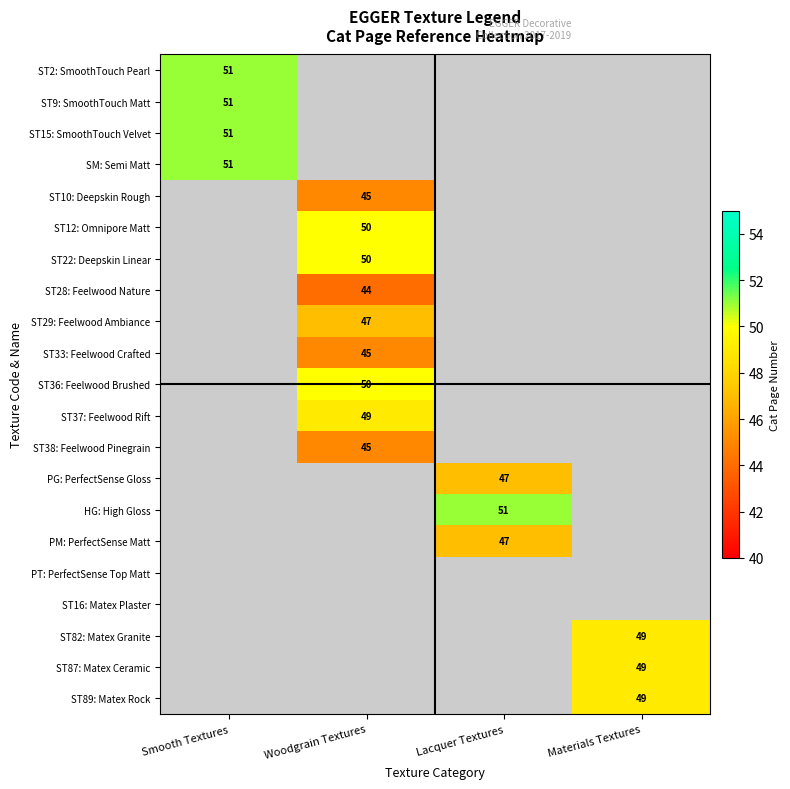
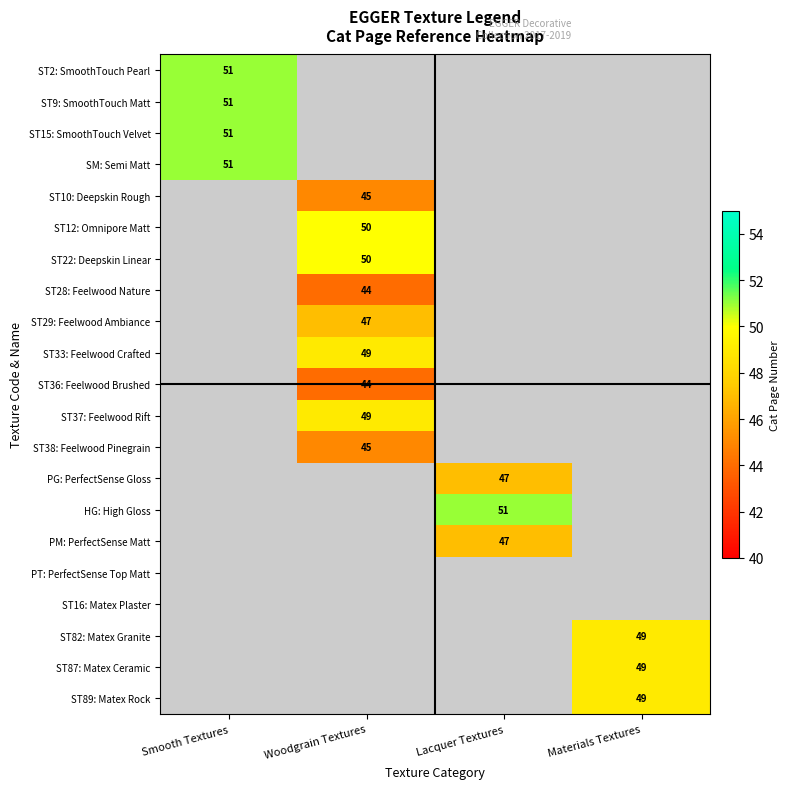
ST33: Feelwood Crafted, Woodgrain Textures: 45 -> 49
ST36: Feelwood Brushed, Woodgrain Textures: 50 -> 44
